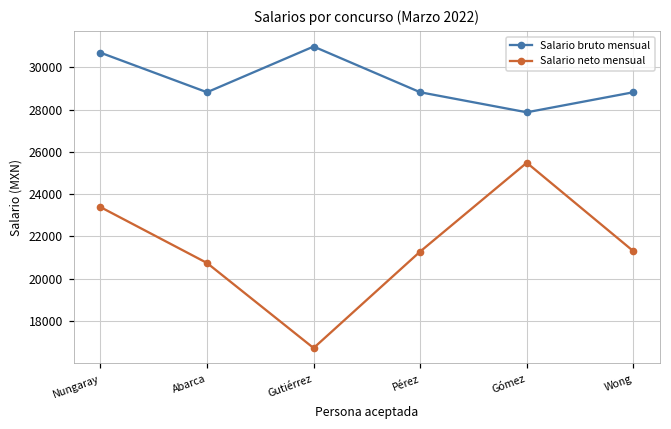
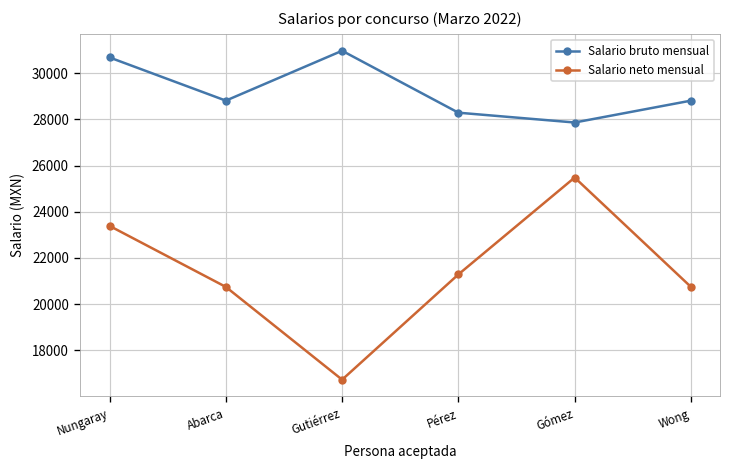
Salario bruto mensual, Pérez: 28800 -> 28300
Salario neto mensual, Wong: 21300 -> 20700
